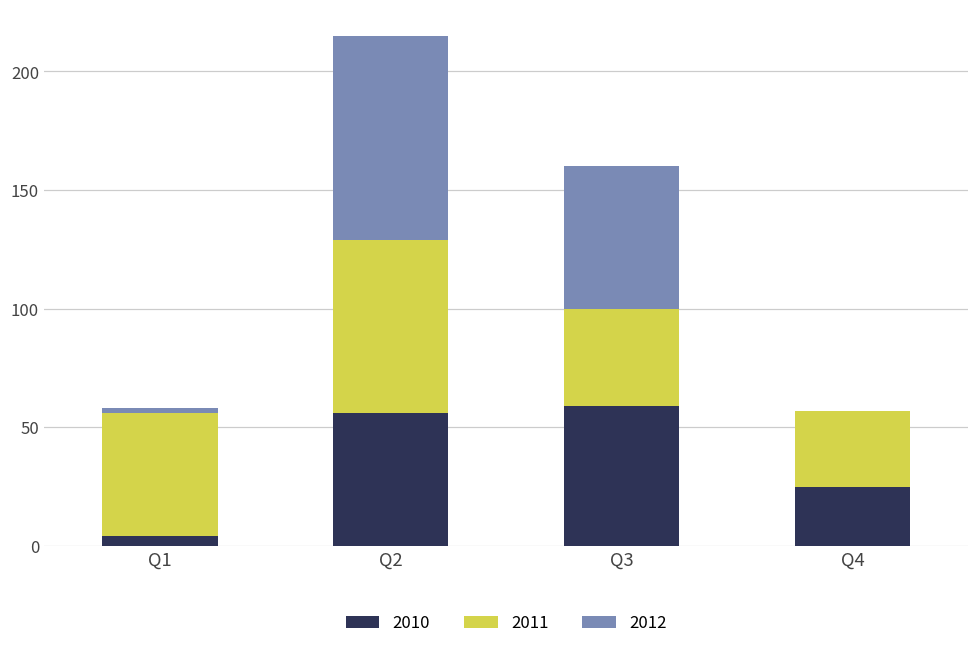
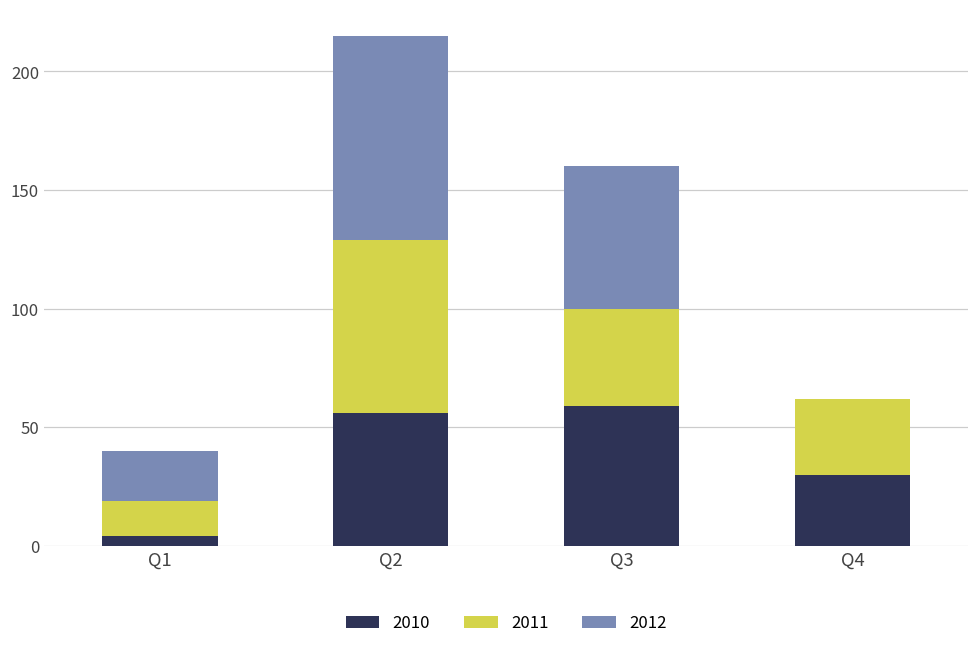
2011, Q1: 52 -> 15
2012, Q1: 2 -> 21
2010, Q4: 25 -> 30
